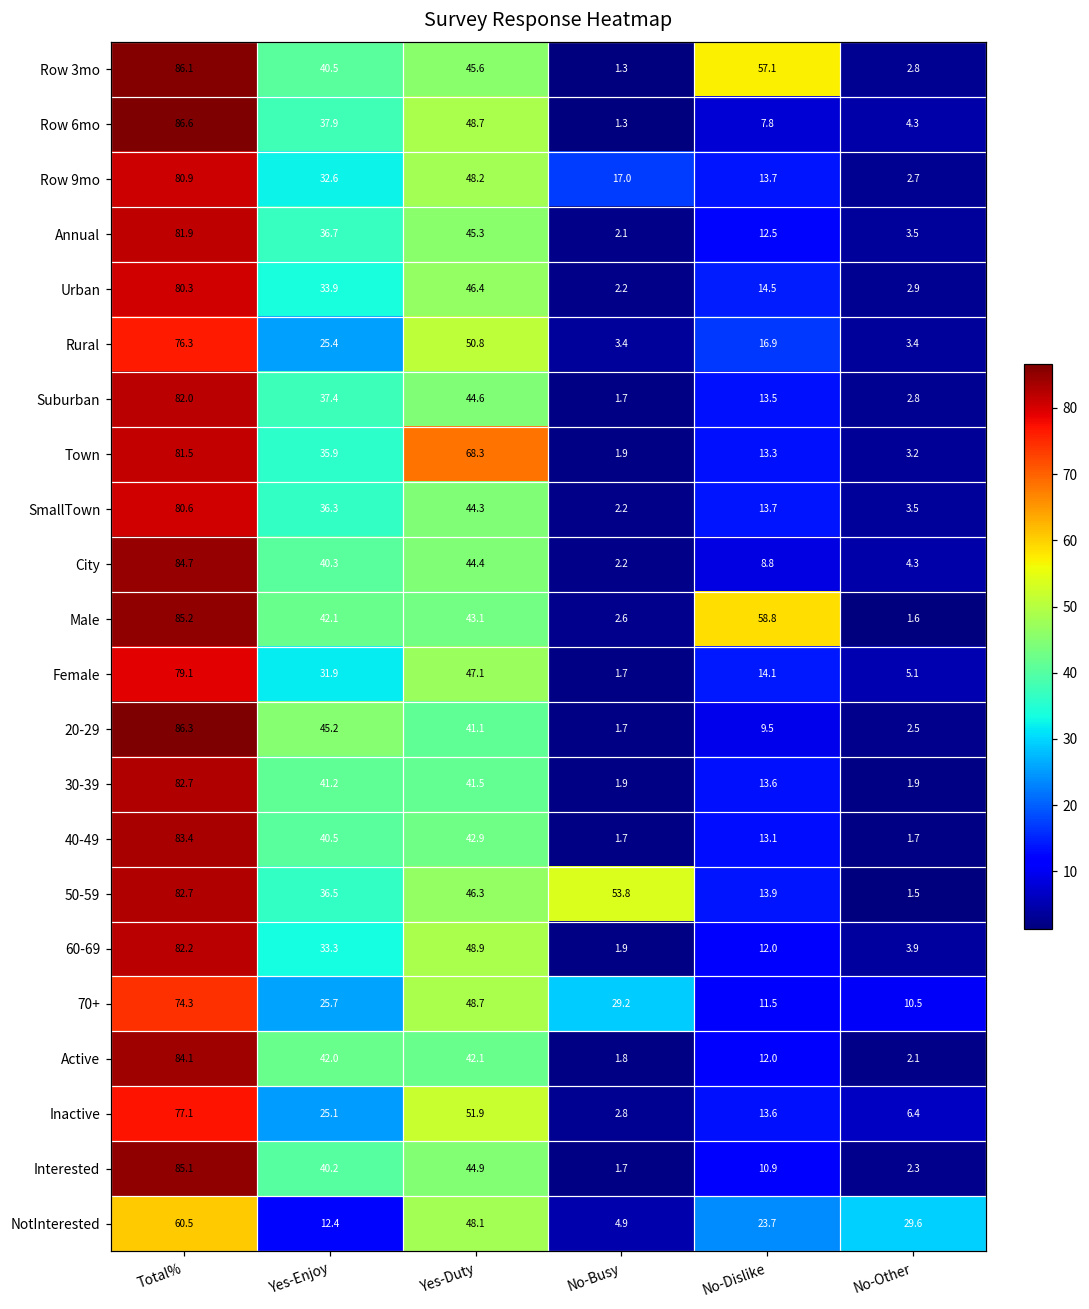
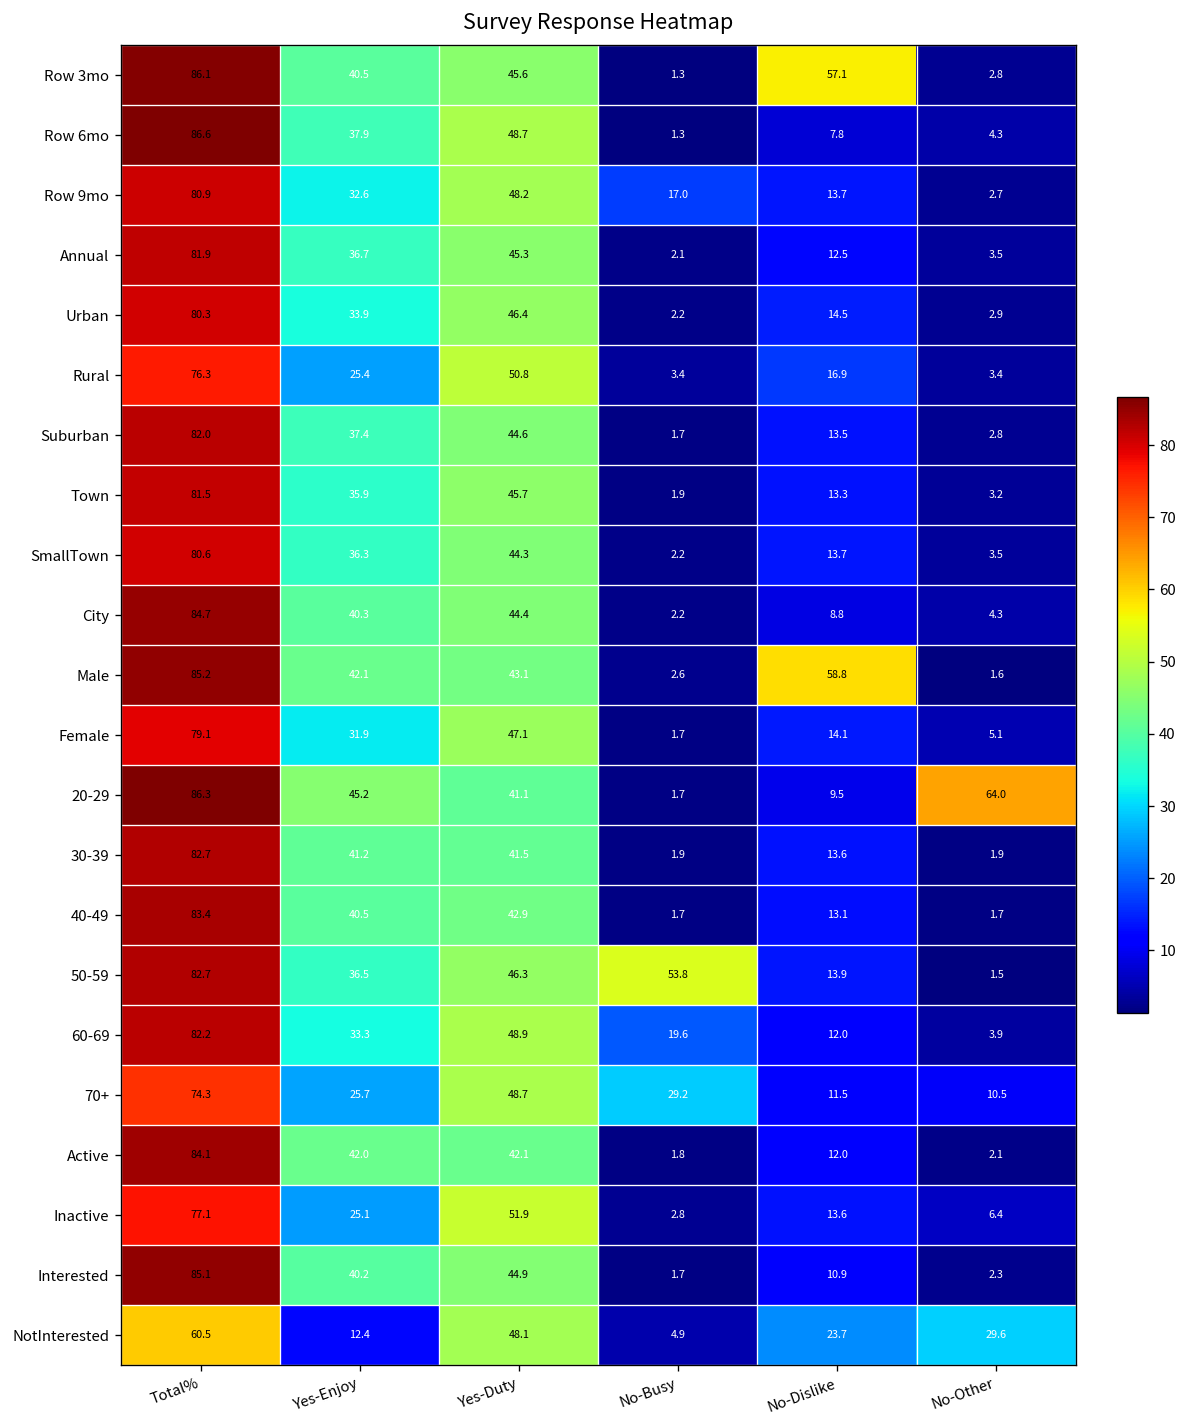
Town, Yes-Duty: 68.3 -> 45.7
20-29, No-Other: 2.5 -> 64.0
60-69, No-Busy: 1.9 -> 19.6
